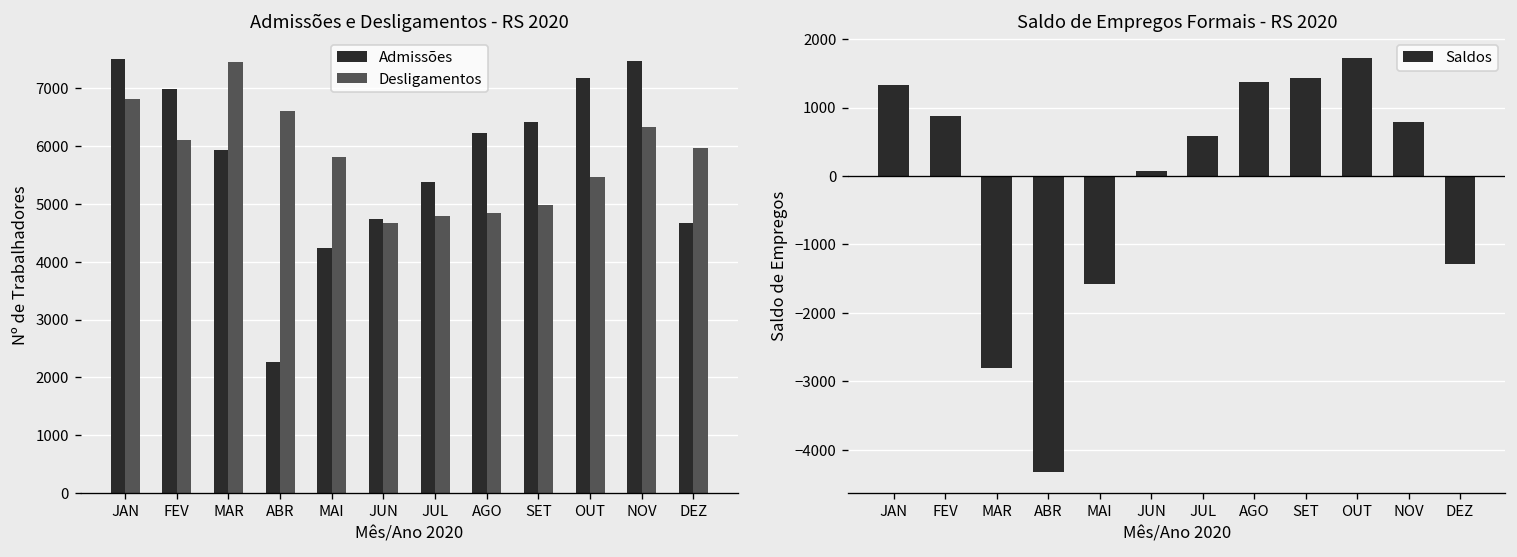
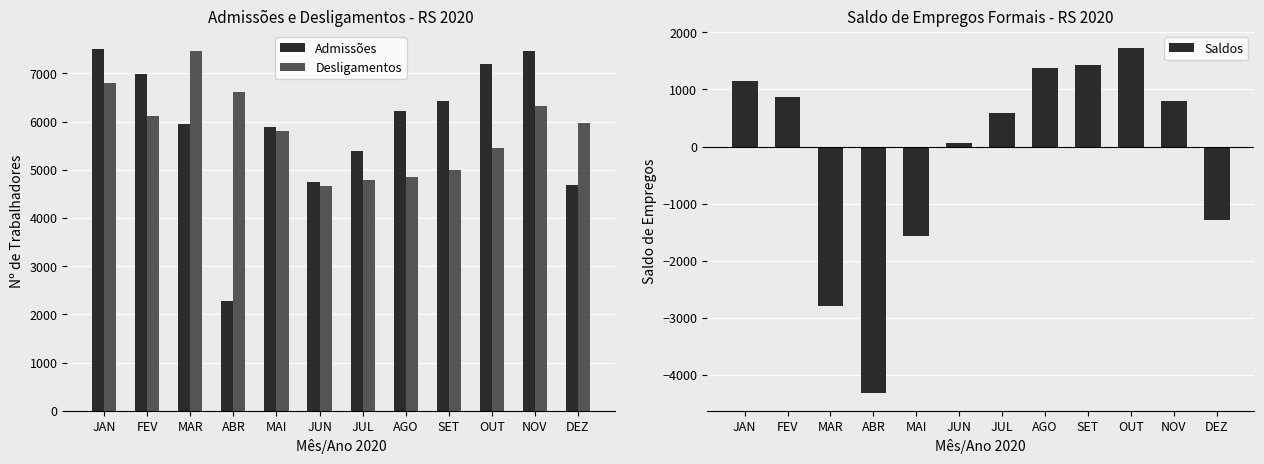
Admissões e Desligamentos - RS 2020, Admissões, MAI: 4200 -> 5900
Saldo de Empregos Formais - RS 2020, JAN: 1300 -> 1200
